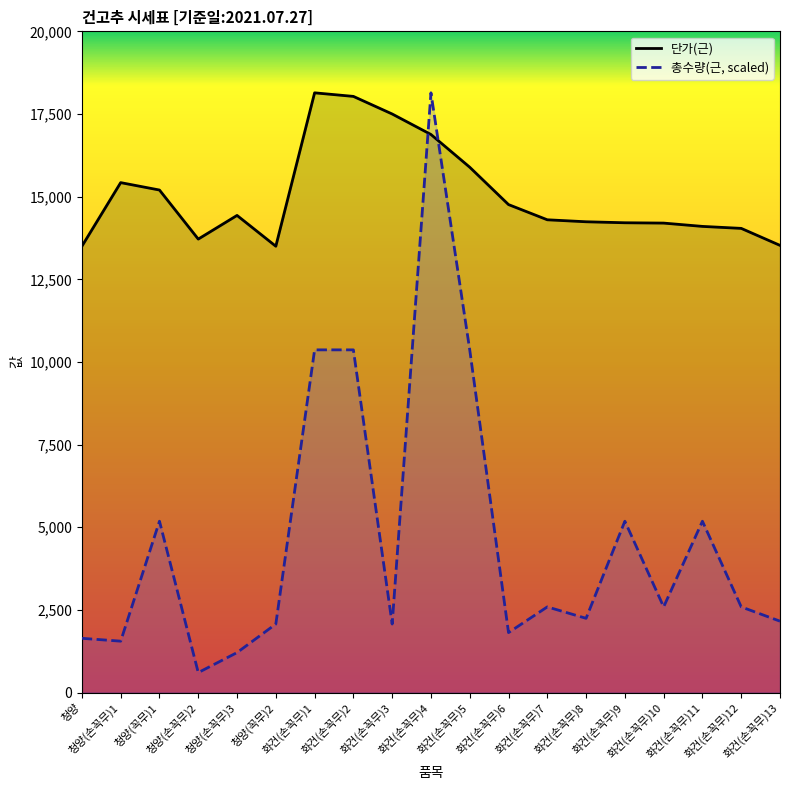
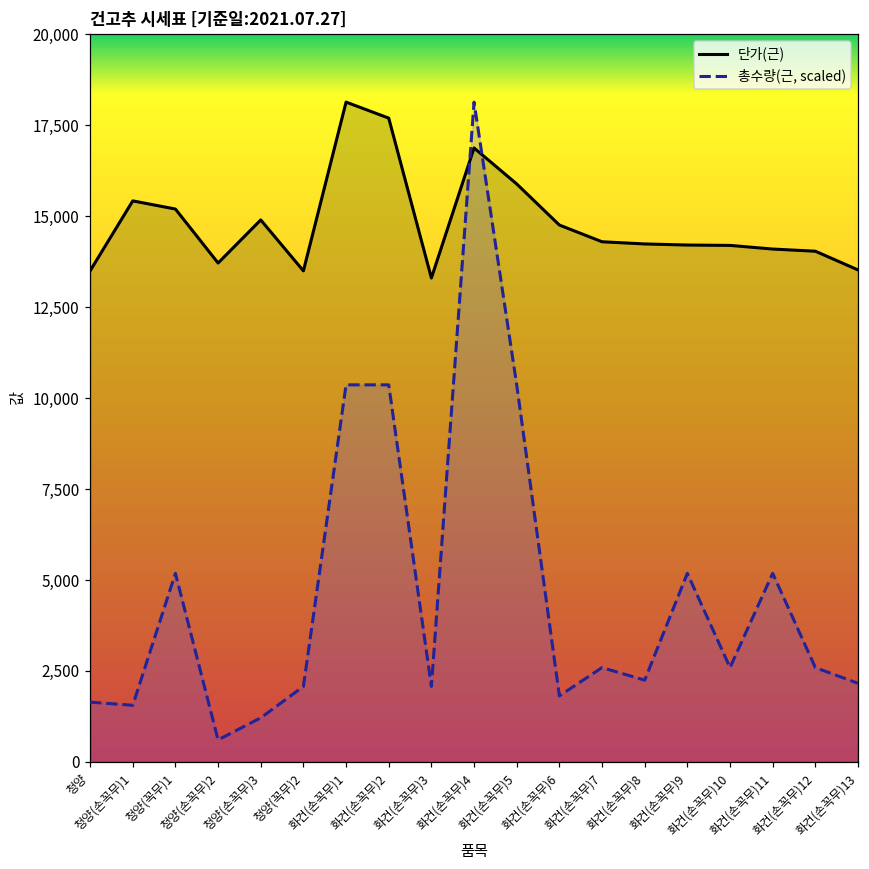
단가(근), 청양(손꼭무)3: 14,400 -> 14,900
단가(근), 화건(손꼭무)2: 18,000 -> 17,700
단가(근), 화건(손꼭무)3: 17,500 -> 13,300
